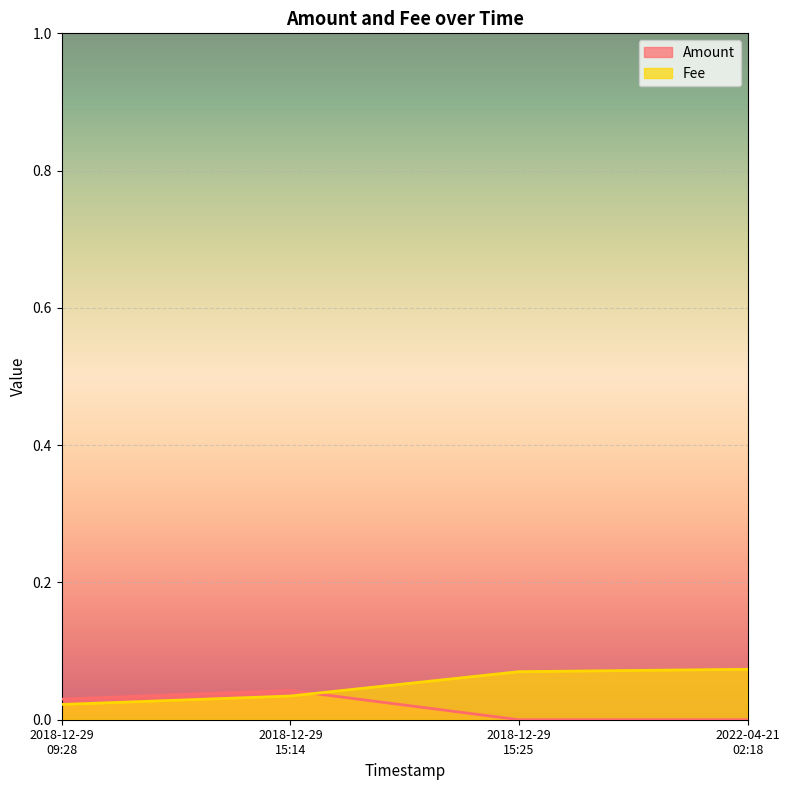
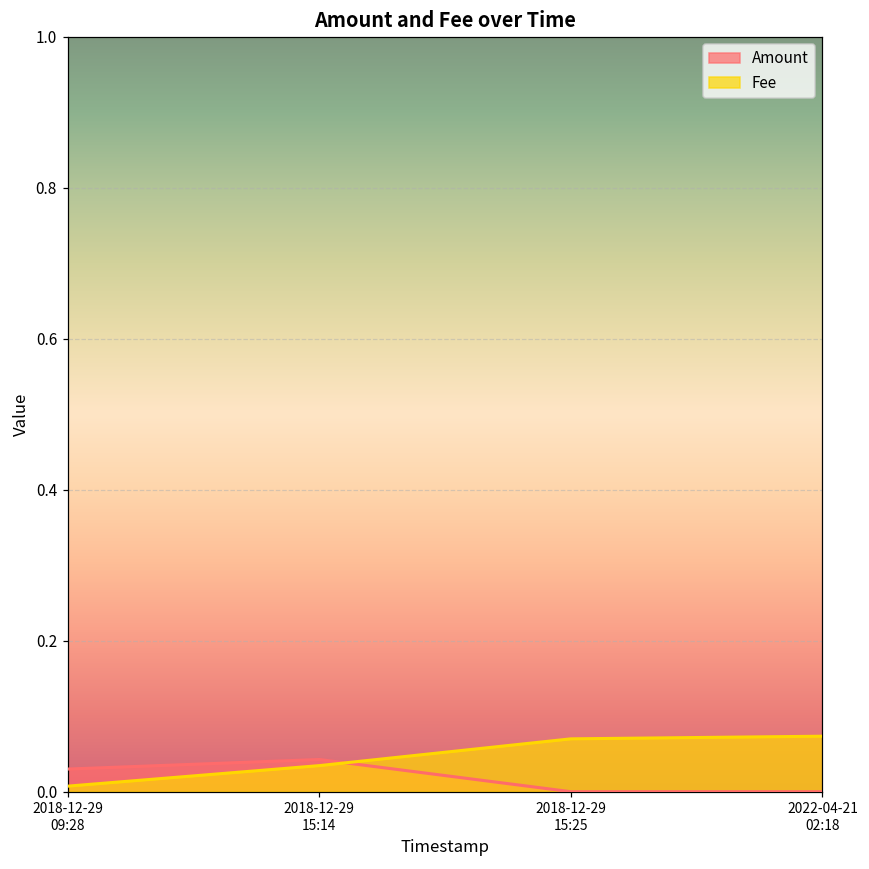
Fee, 2018-12-29 09:28: 0.02 -> 0.01
